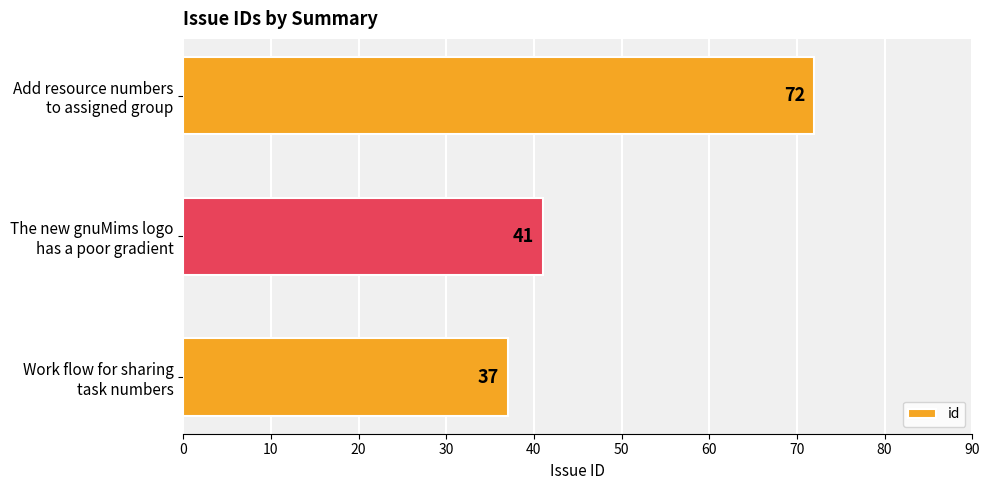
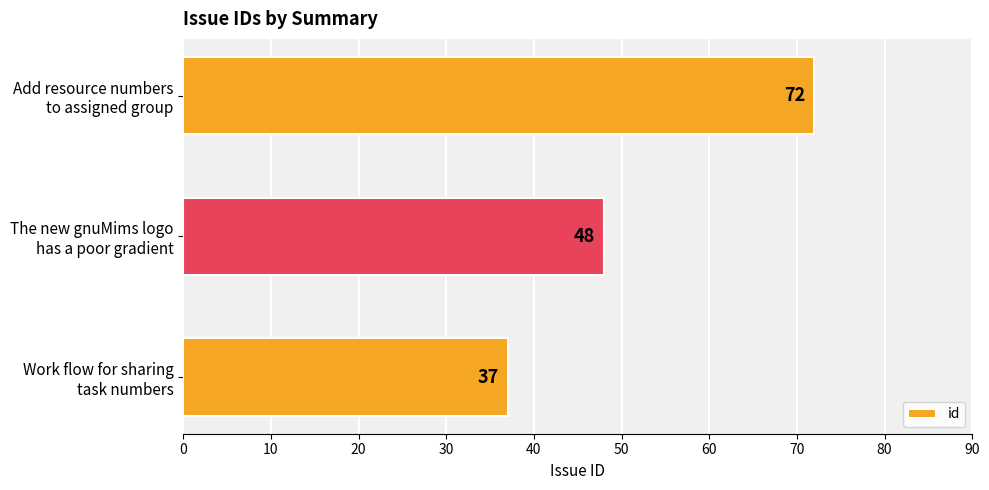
The new gnuMims logo has a poor gradient: 41 -> 48
